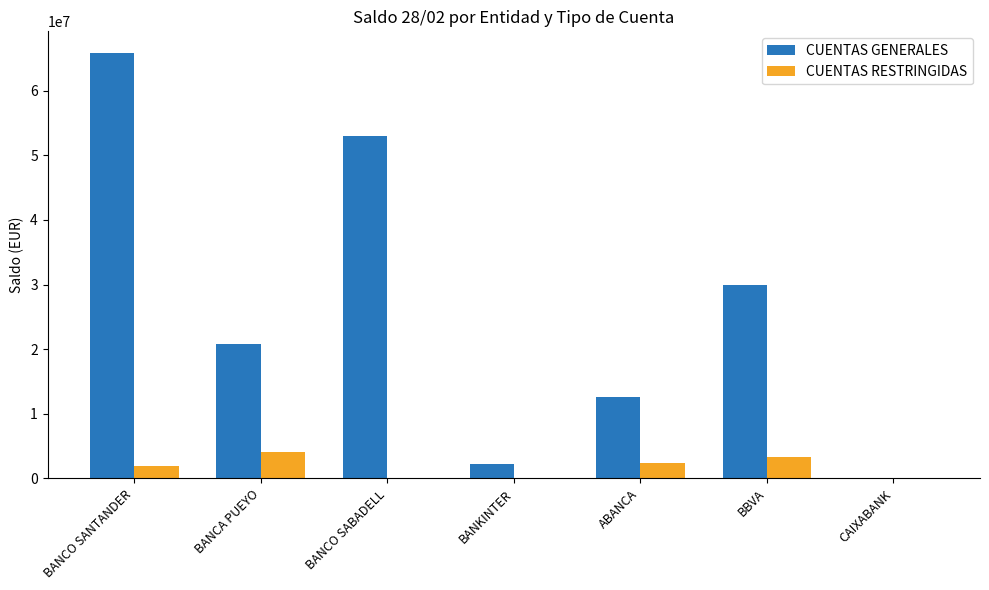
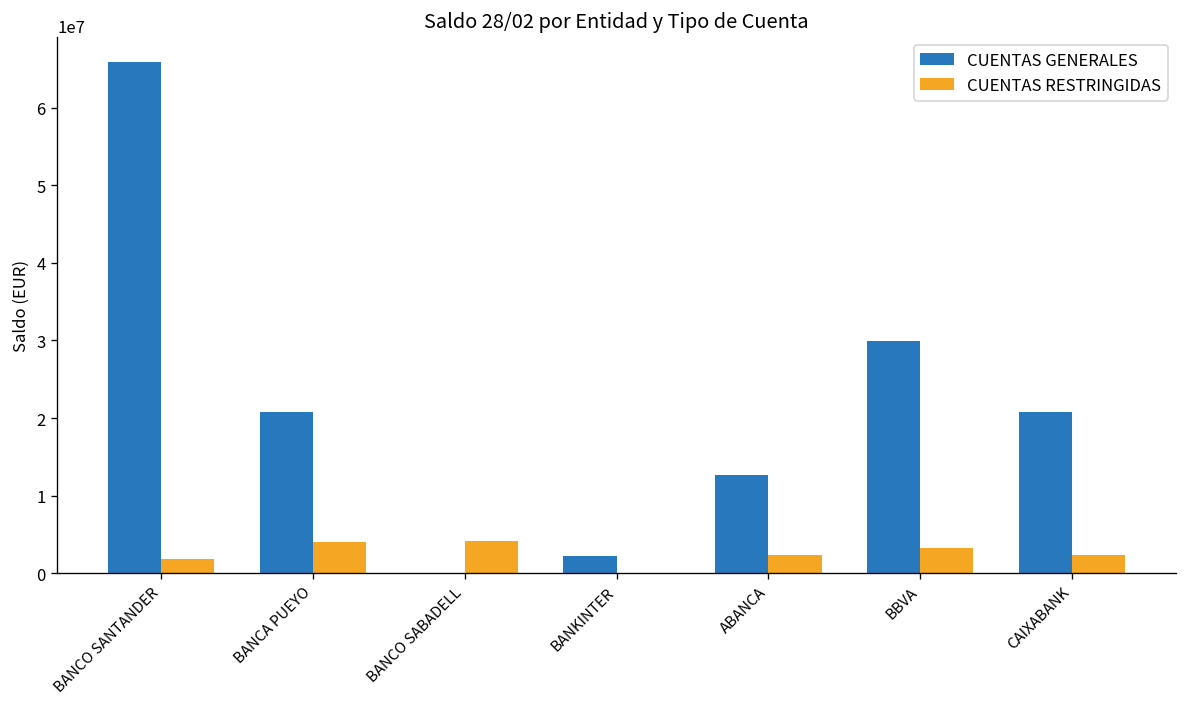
CUENTAS GENERALES, BANCO SABADELL: 53000000 -> 0
CUENTAS RESTRINGIDAS, BANCO SABADELL: 0 -> 4000000
CUENTAS GENERALES, CAIXABANK: 0 -> 21000000
CUENTAS RESTRINGIDAS, CAIXABANK: 0 -> 2000000
